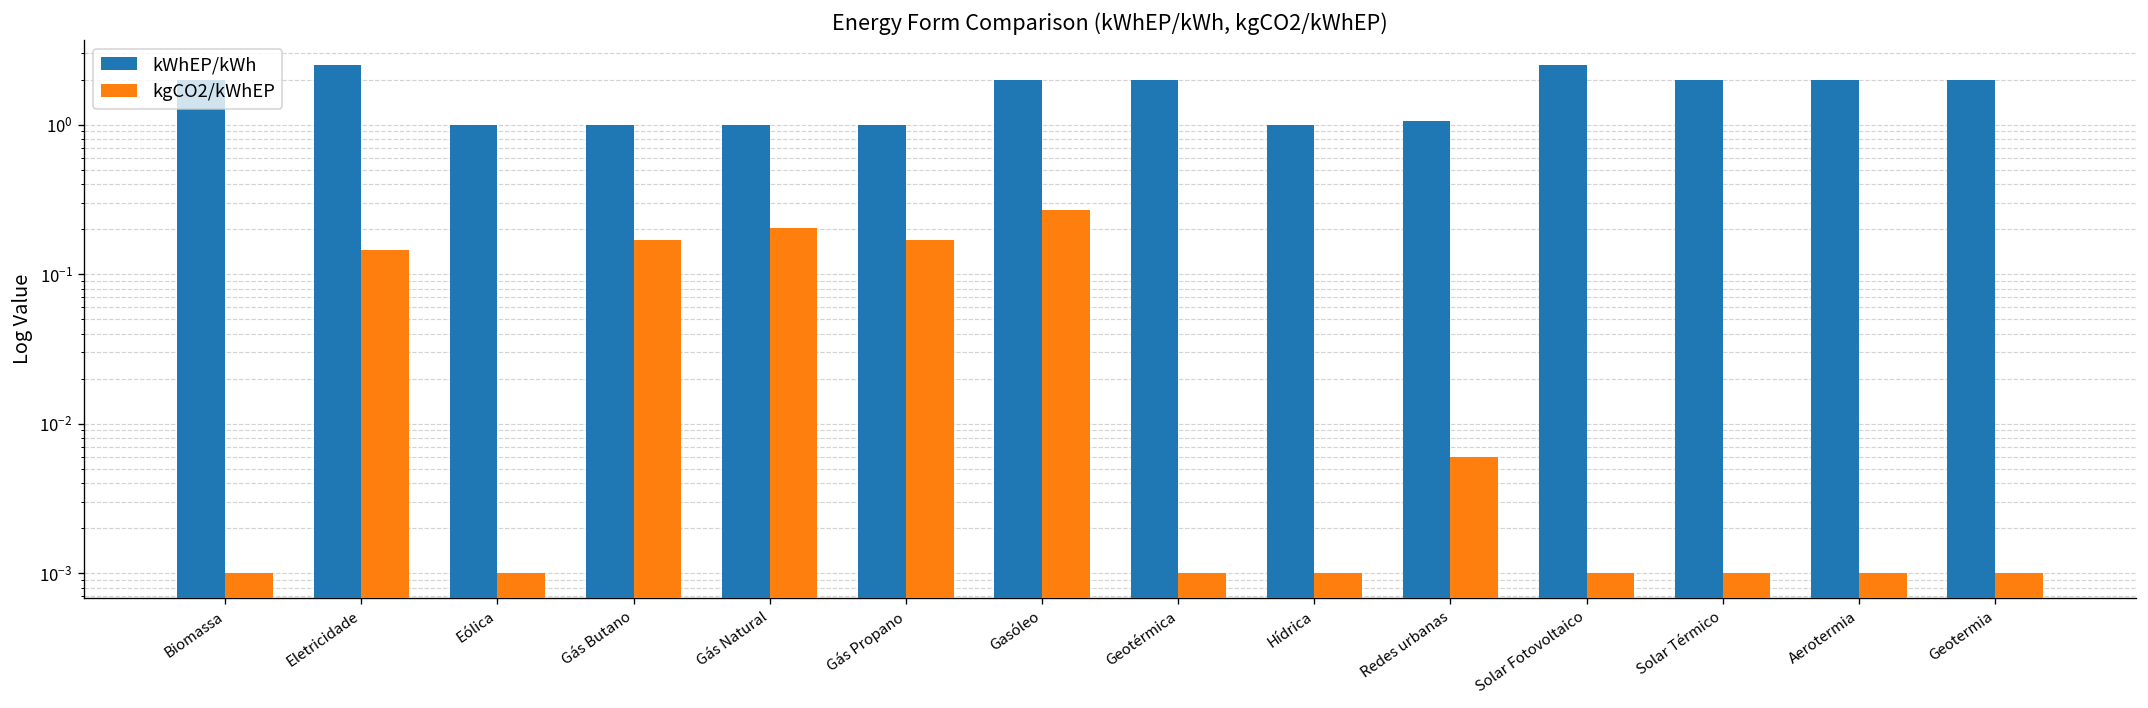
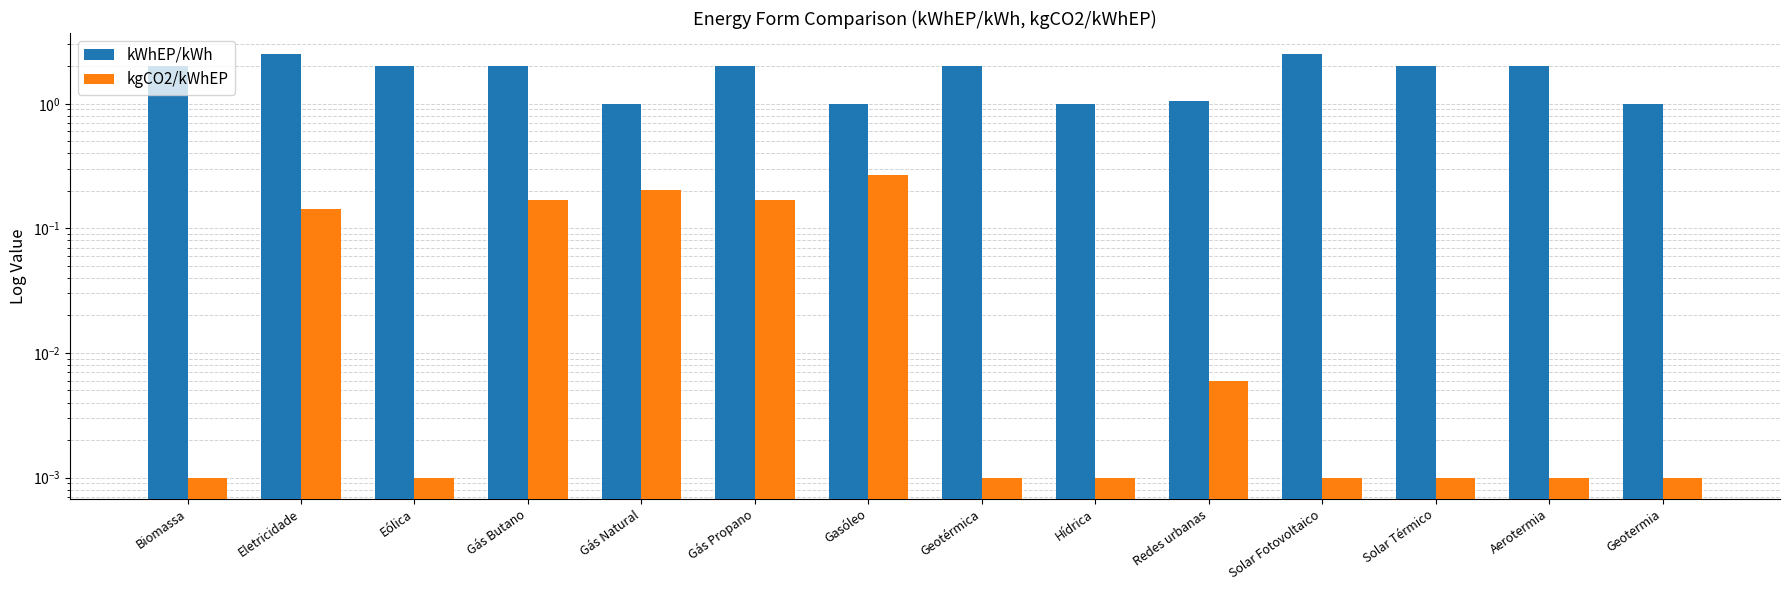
kWhEP/kWh, Eólica: 1 -> 2
kWhEP/kWh, Gás Butano: 1 -> 2
kWhEP/kWh, Gás Propano: 1 -> 2
kWhEP/kWh, Gasóleo: 2 -> 1
kWhEP/kWh, Geotermia: 2 -> 1
